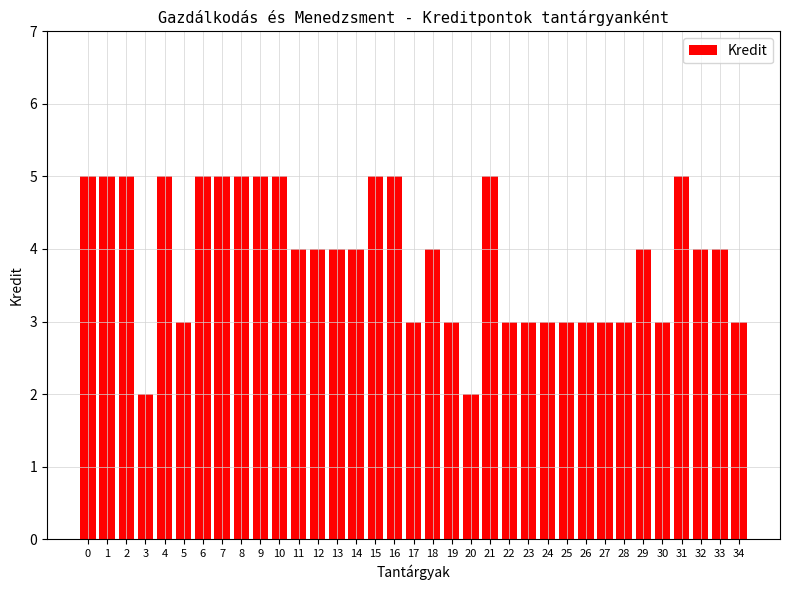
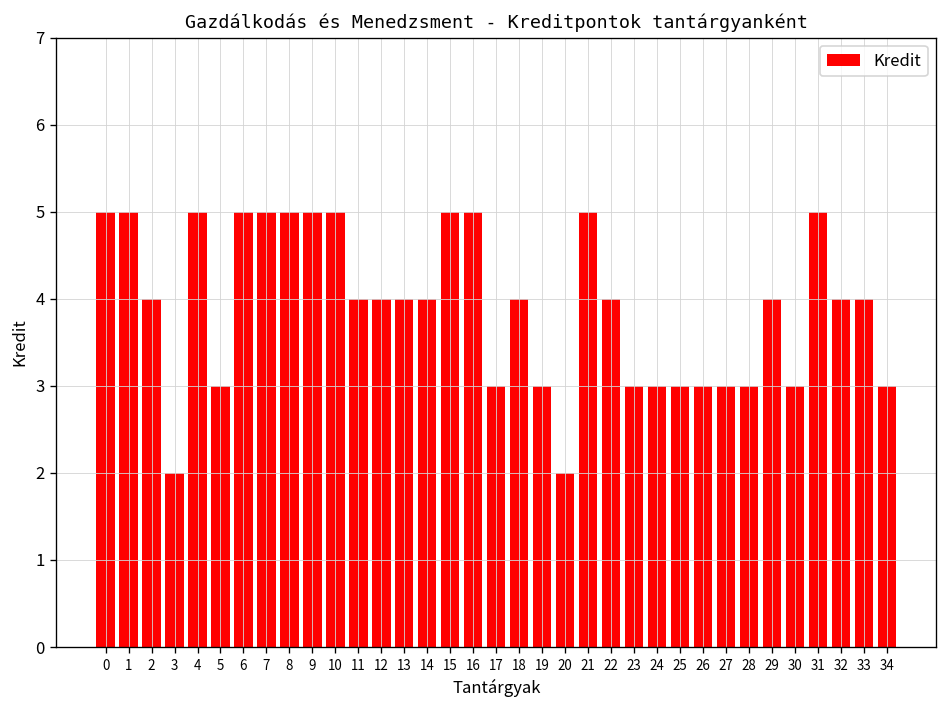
2: 5 -> 4
22: 3 -> 4
